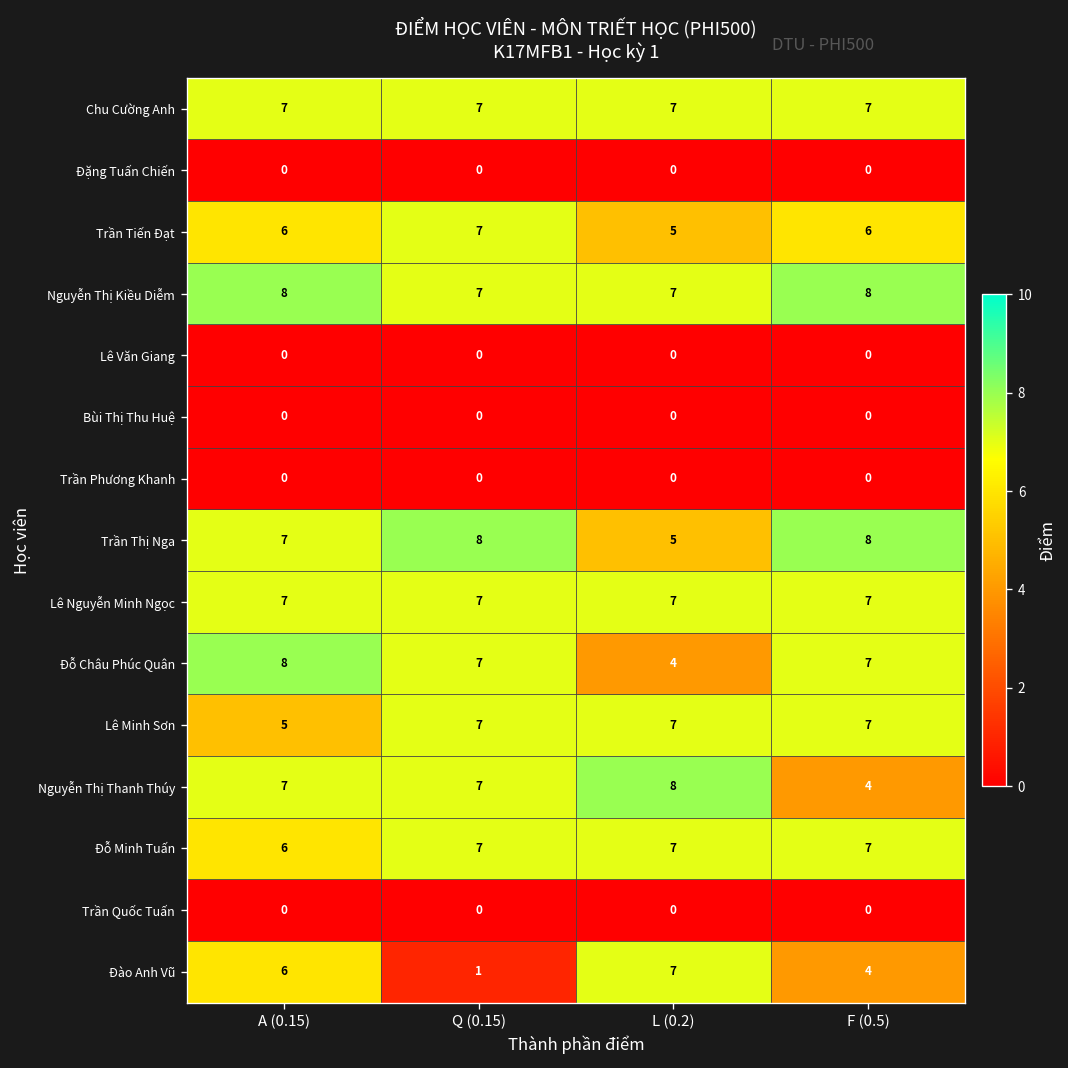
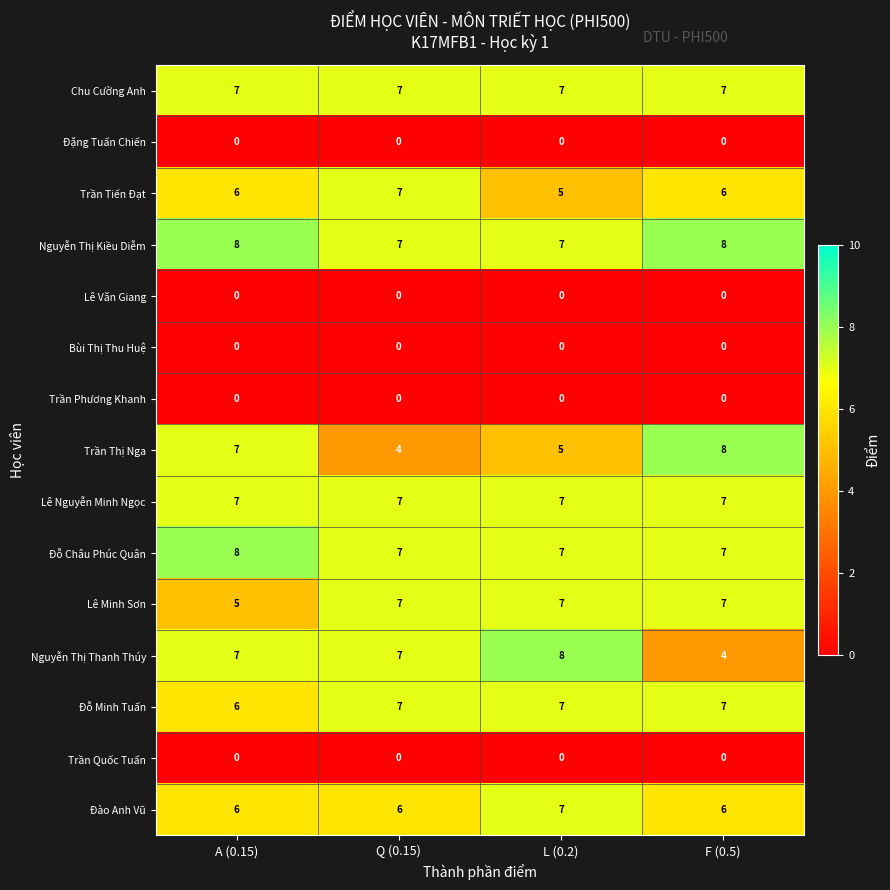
Trần Thị Nga, Q (0.15): 8 -> 4
Đỗ Châu Phúc Quân, L (0.2): 4 -> 7
Đào Anh Vũ, Q (0.15): 1 -> 6
Đào Anh Vũ, F (0.5): 4 -> 6
